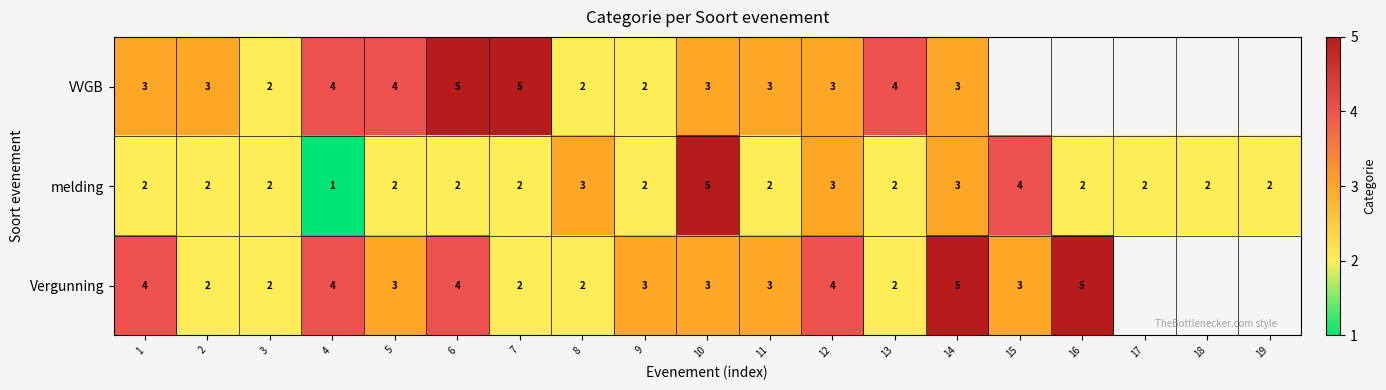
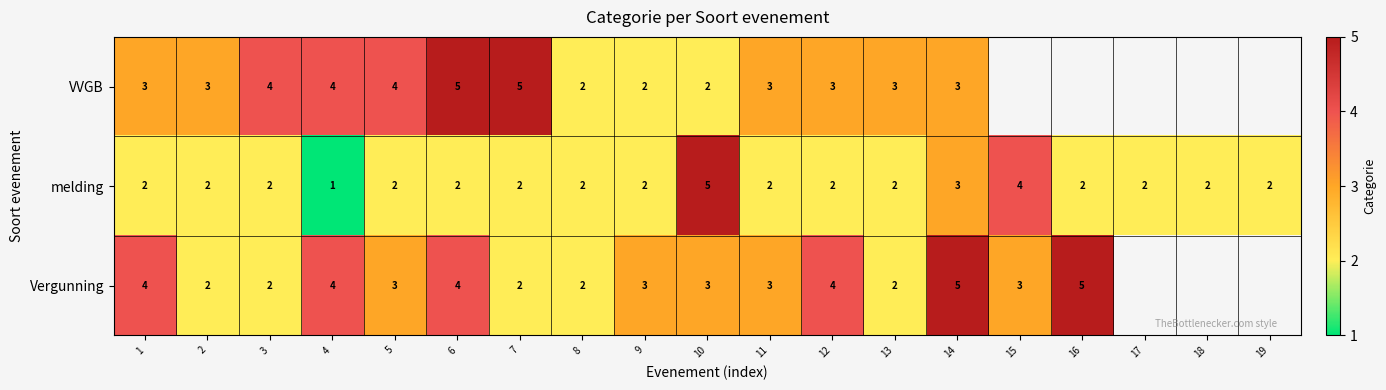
VVGB, 3: 2 -> 4
VVGB, 10: 3 -> 2
VVGB, 13: 4 -> 3
melding, 8: 3 -> 2
melding, 12: 3 -> 2
